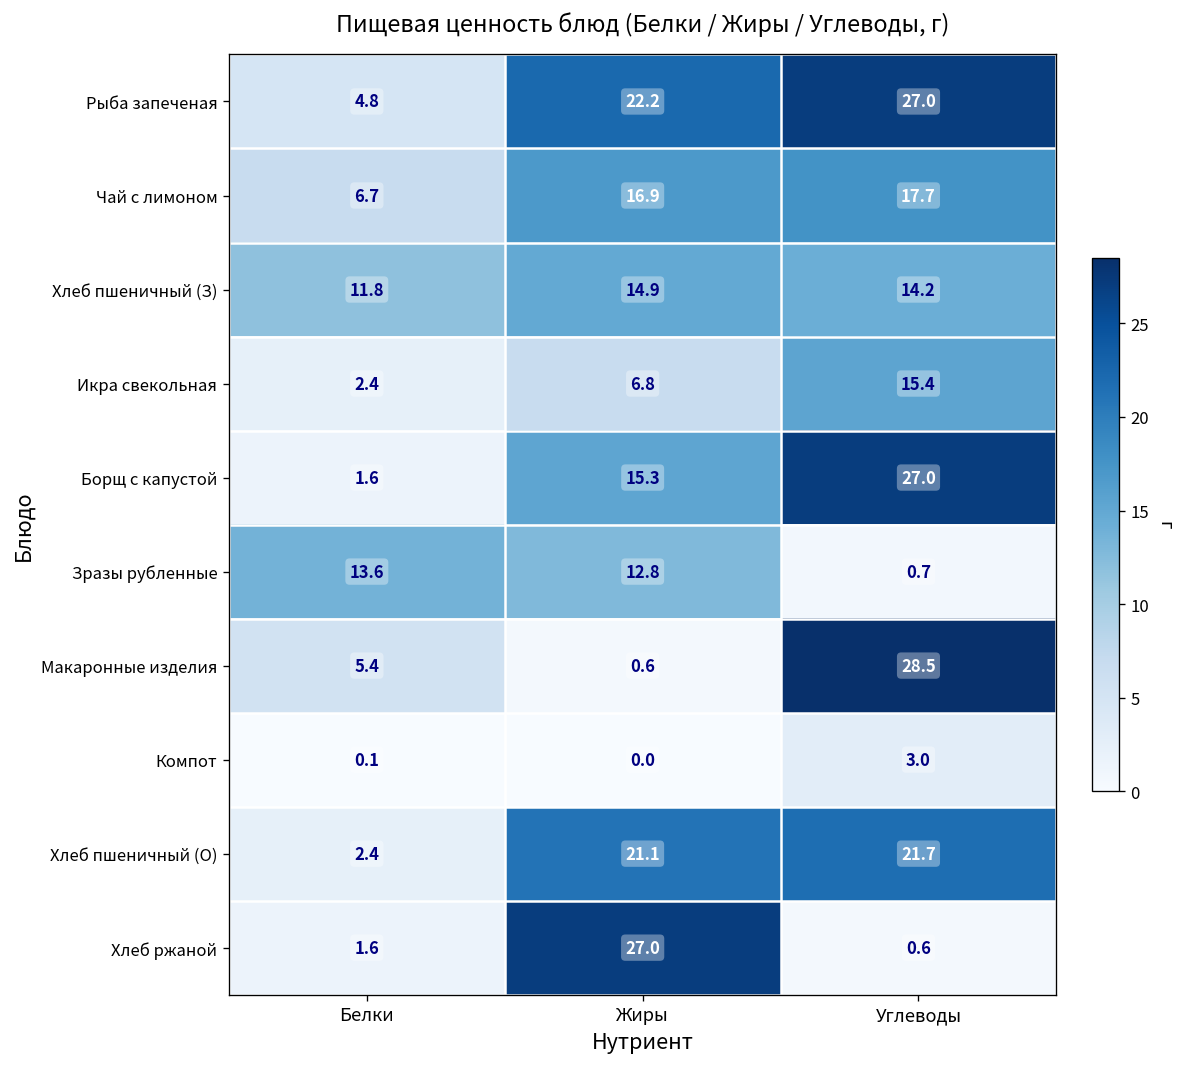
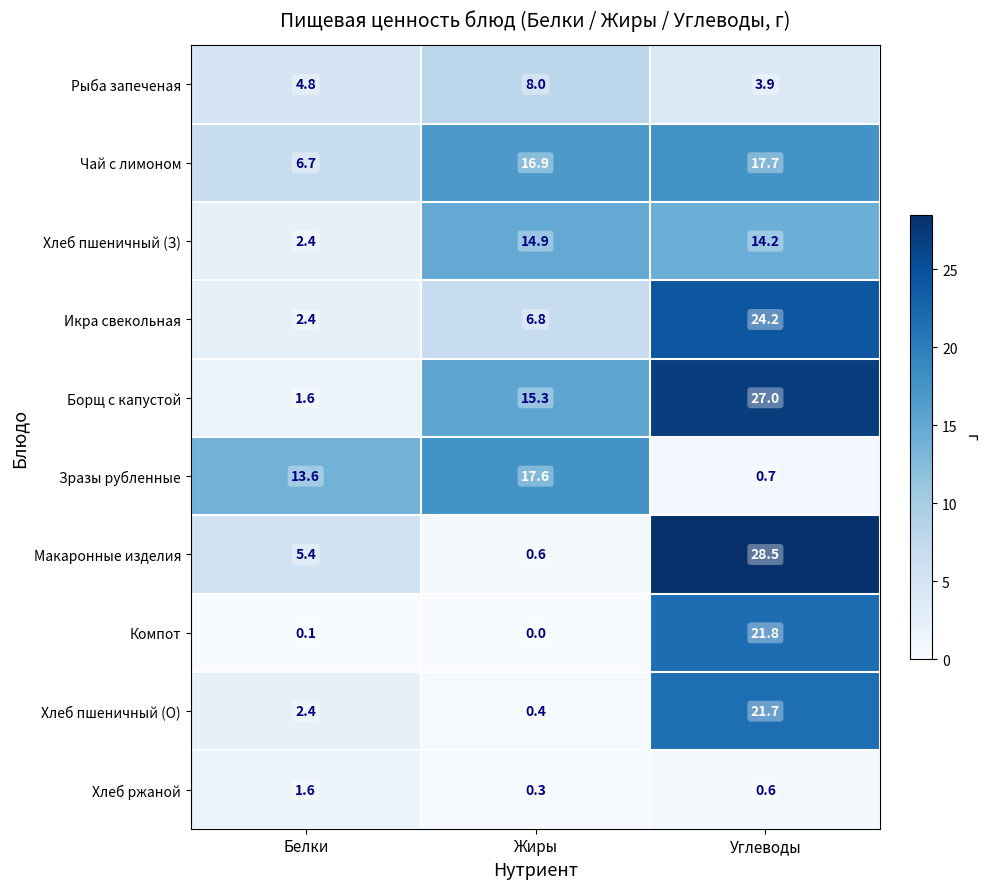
Рыба запеченая, Жиры: 22.2 -> 8.0
Рыба запеченая, Углеводы: 27.0 -> 3.9
Хлеб пшеничный (З), Белки: 11.8 -> 2.4
Икра свекольная, Углеводы: 15.4 -> 24.2
Зразы рубленные, Жиры: 12.8 -> 17.6
Компот, Углеводы: 3.0 -> 21.8
Хлеб пшеничный (О), Жиры: 21.1 -> 0.4
Хлеб ржаной, Жиры: 27.0 -> 0.3
